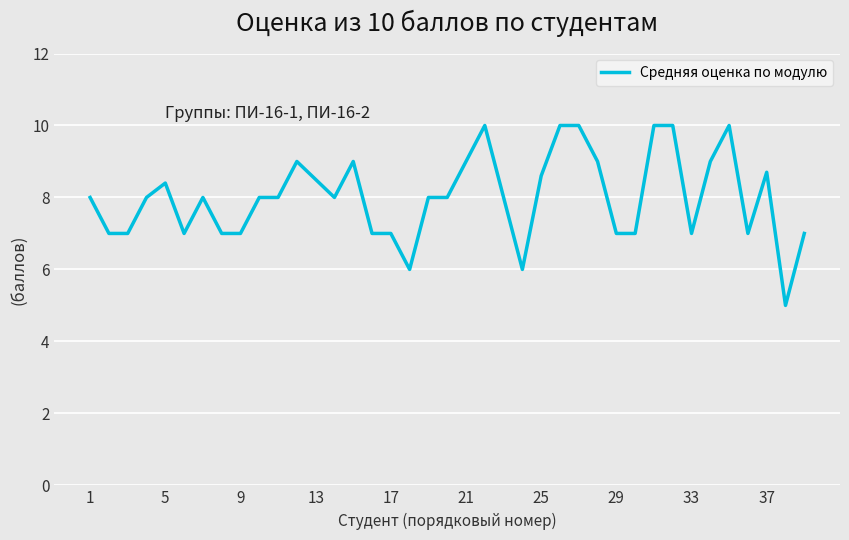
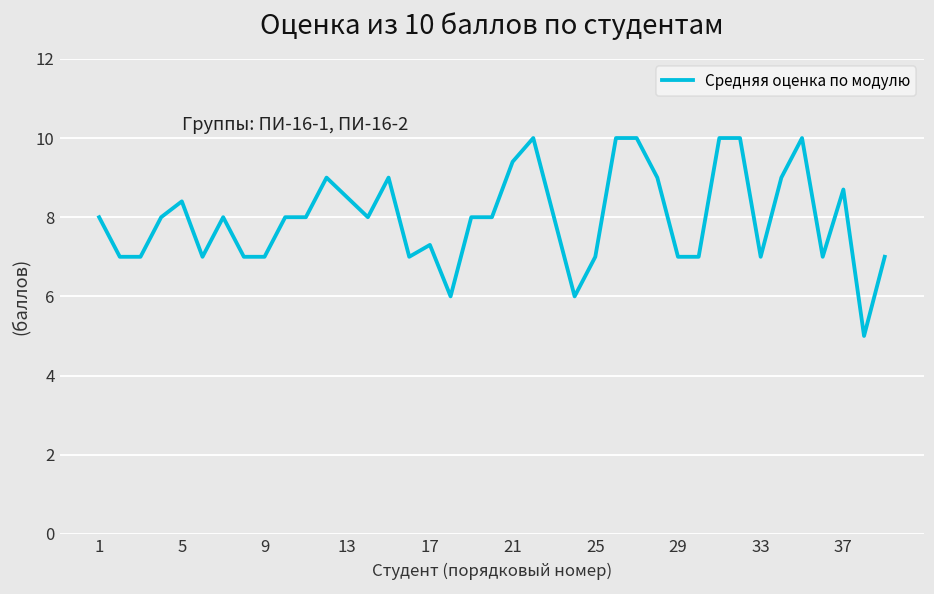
17: 7.0 -> 7.3
21: 9.0 -> 9.4
25: 8.6 -> 7.0
